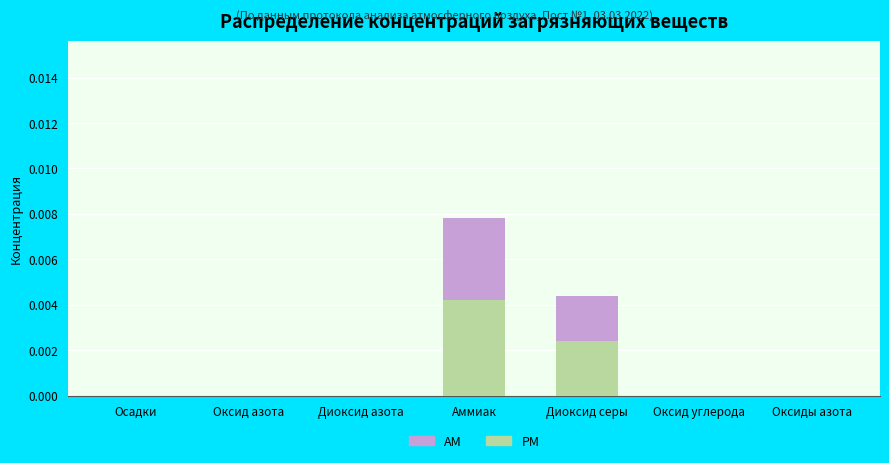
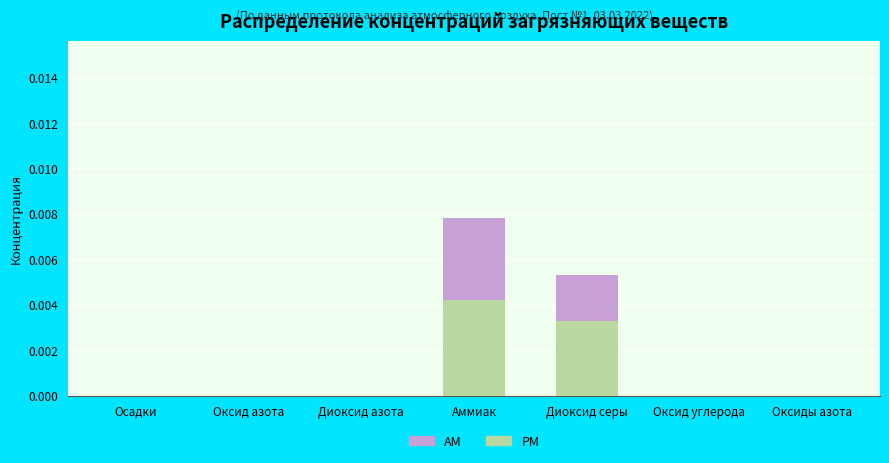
PM, Диоксид серы: 0.0024 -> 0.0033
